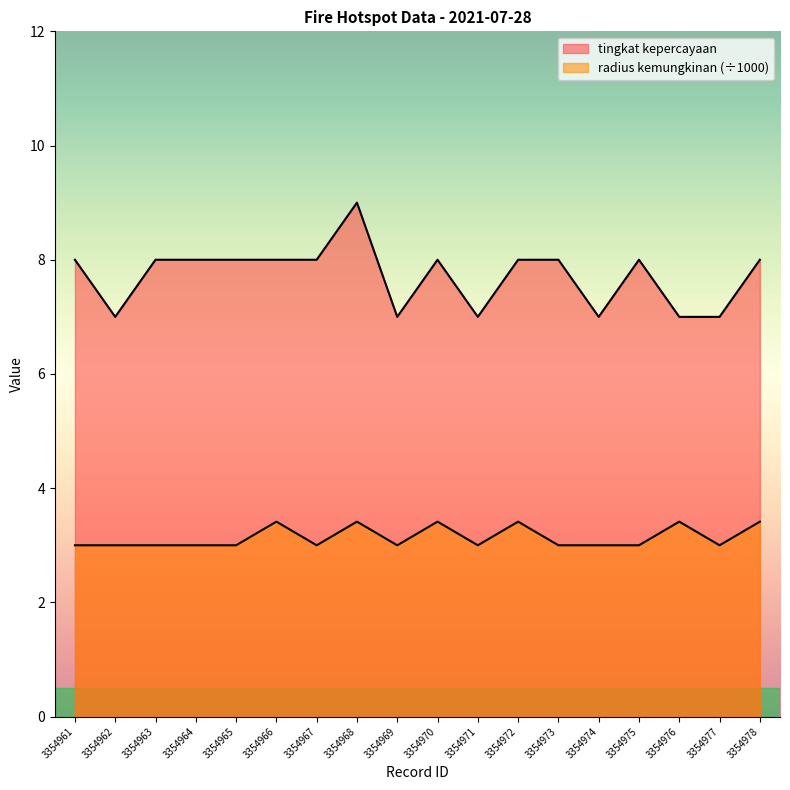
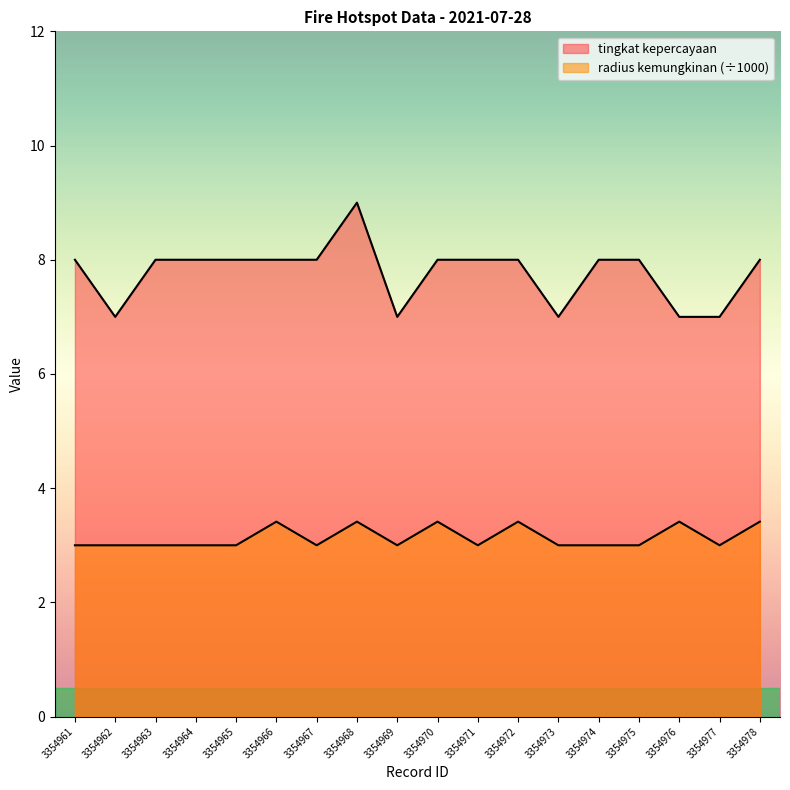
tingkat kepercayaan, 3354971: 7 -> 8
tingkat kepercayaan, 3354973: 8 -> 7
tingkat kepercayaan, 3354974: 7 -> 8
